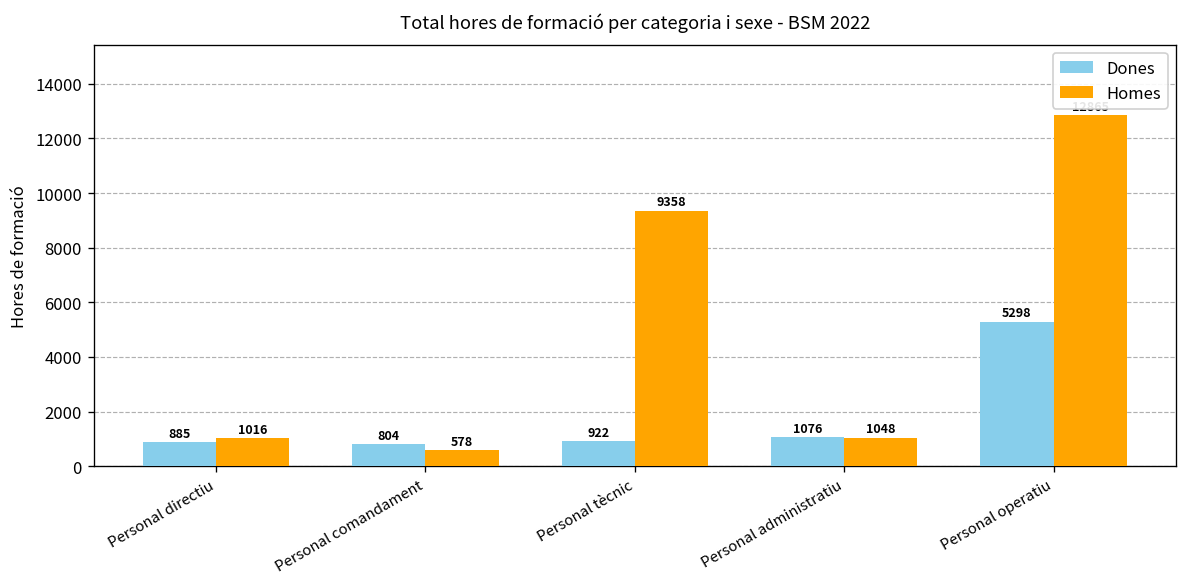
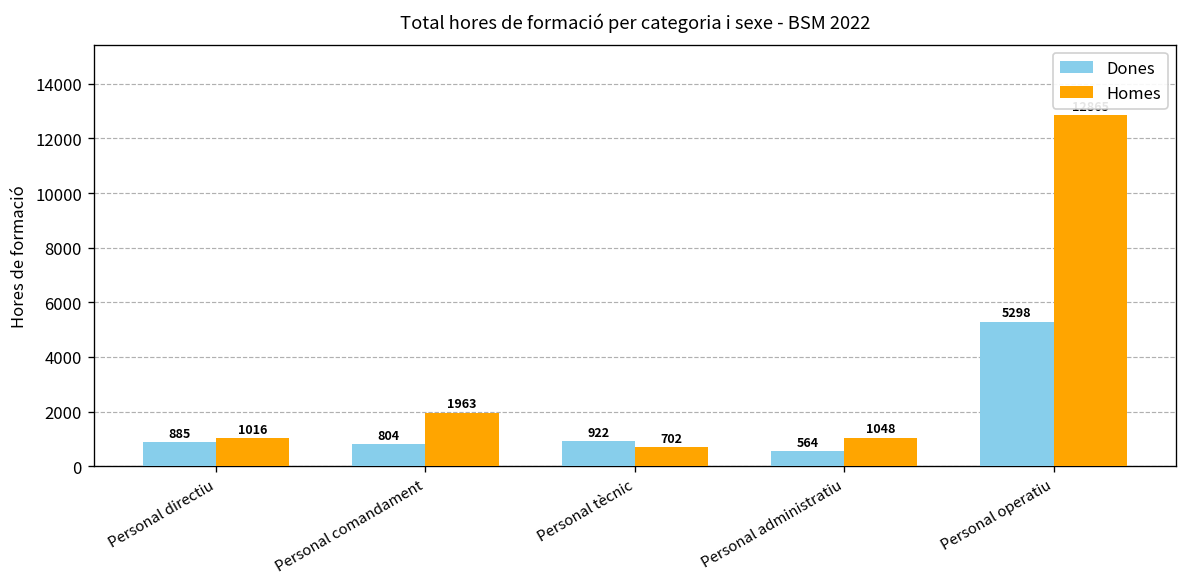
Homes, Personal comandament: 578 -> 1963
Homes, Personal tècnic: 9358 -> 702
Dones, Personal administratiu: 1076 -> 564
